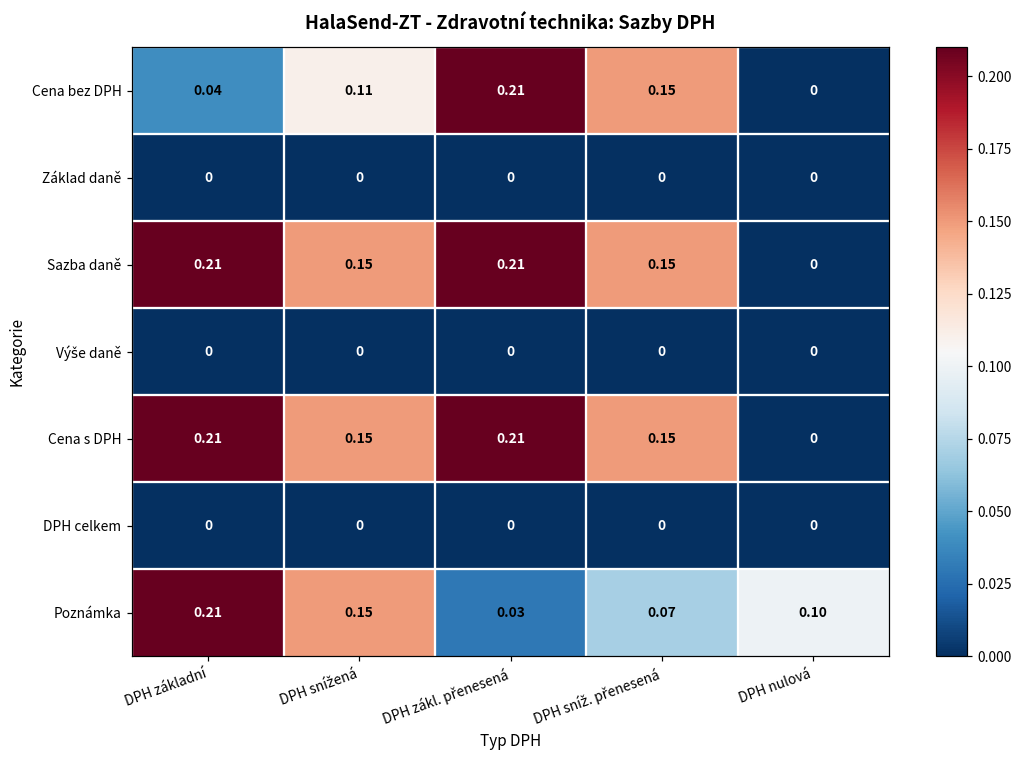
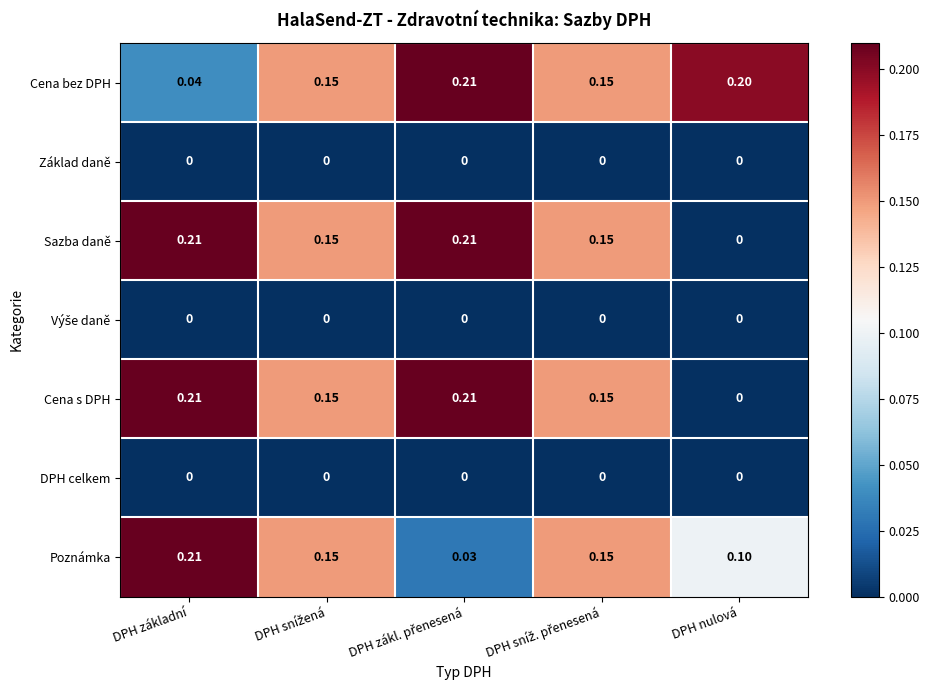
Cena bez DPH, DPH snížená: 0.11 -> 0.15
Cena bez DPH, DPH nulová: 0 -> 0.20
Poznámka, DPH sníž. přenesená: 0.07 -> 0.15
